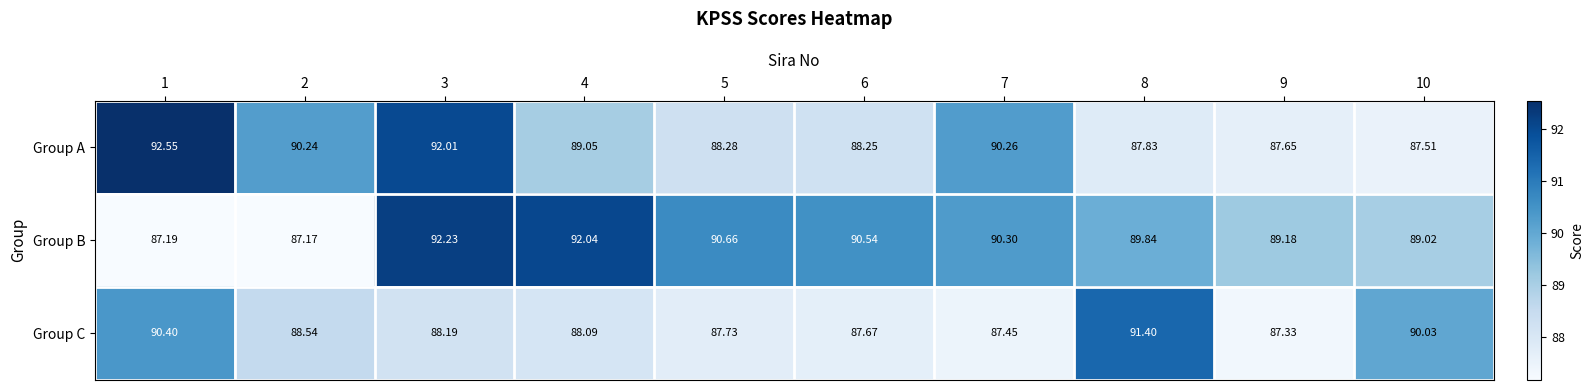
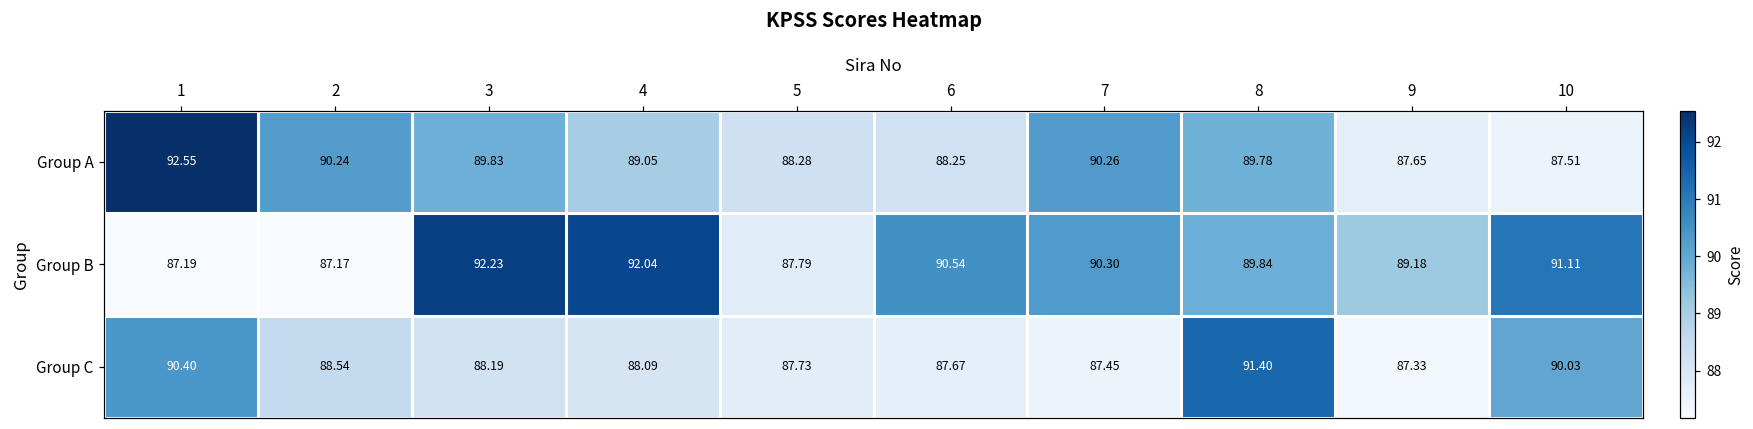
Group A, 3: 92.01 -> 89.83
Group A, 8: 87.83 -> 89.78
Group B, 5: 90.66 -> 87.79
Group B, 10: 89.02 -> 91.11
